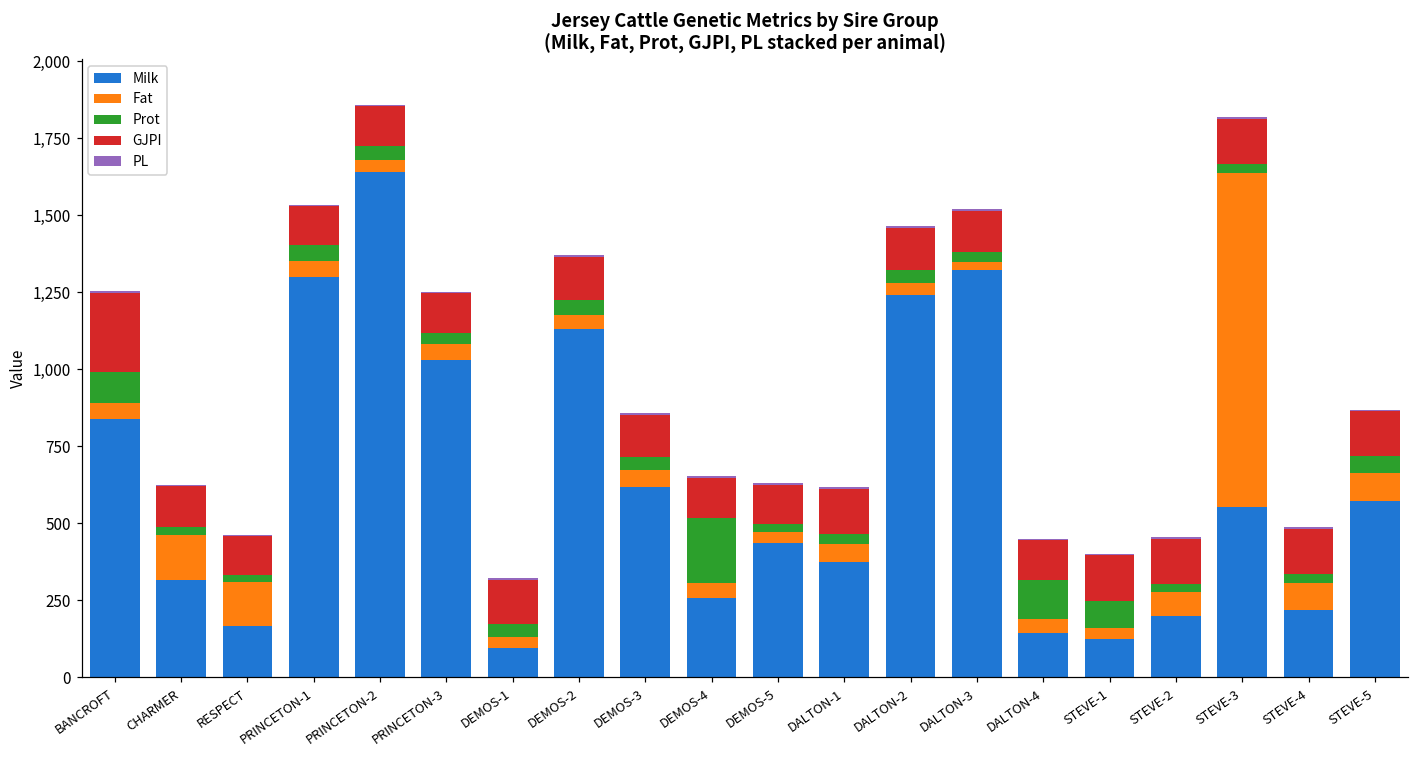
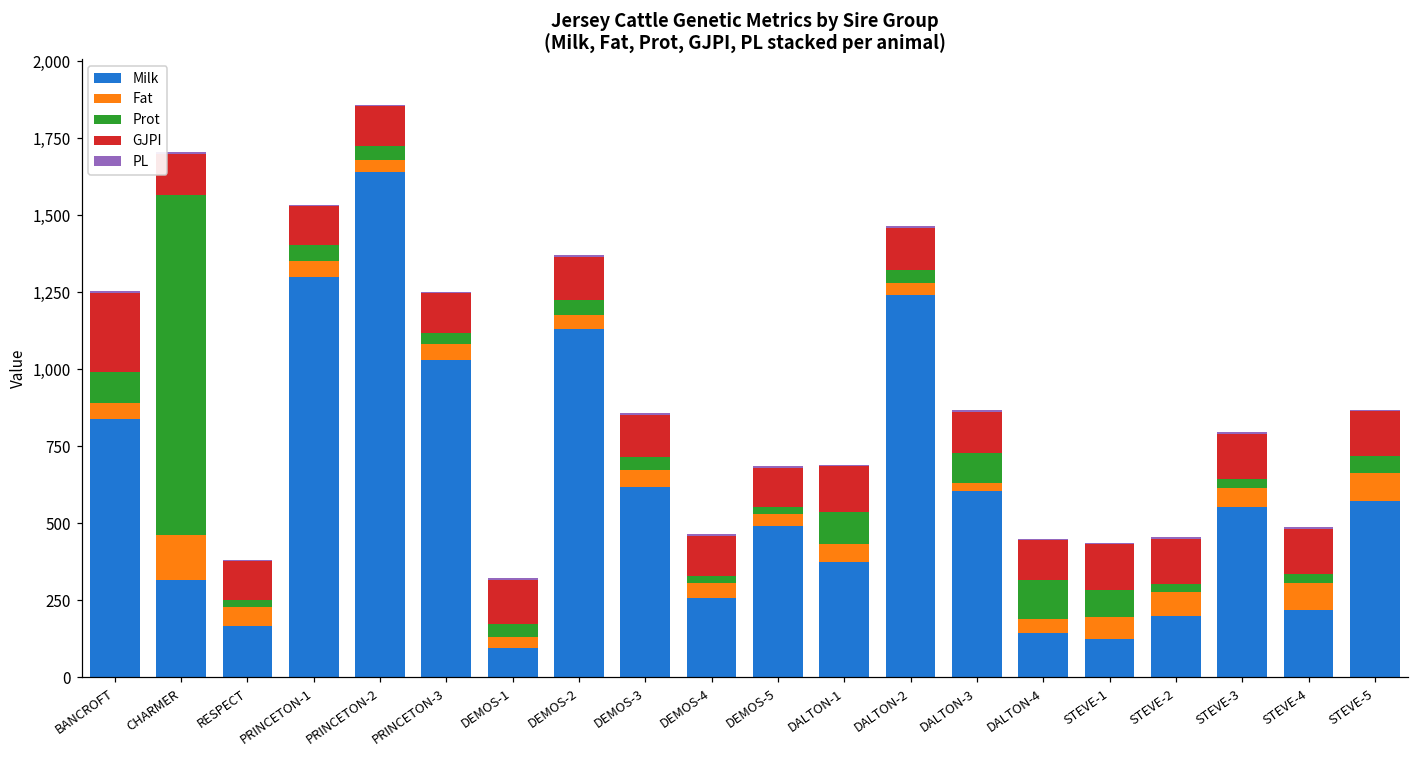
Prot, CHARMER: 30 -> 1,110
Fat, RESPECT: 150 -> 60
Prot, DEMOS-4: 210 -> 20
Milk, DEMOS-5: 440 -> 490
Prot, DALTON-1: 30 -> 110
Milk, DALTON-3: 1,320 -> 600
Prot, DALTON-3: 30 -> 100
Fat, STEVE-1: 40 -> 70
Fat, STEVE-3: 1,080 -> 60
